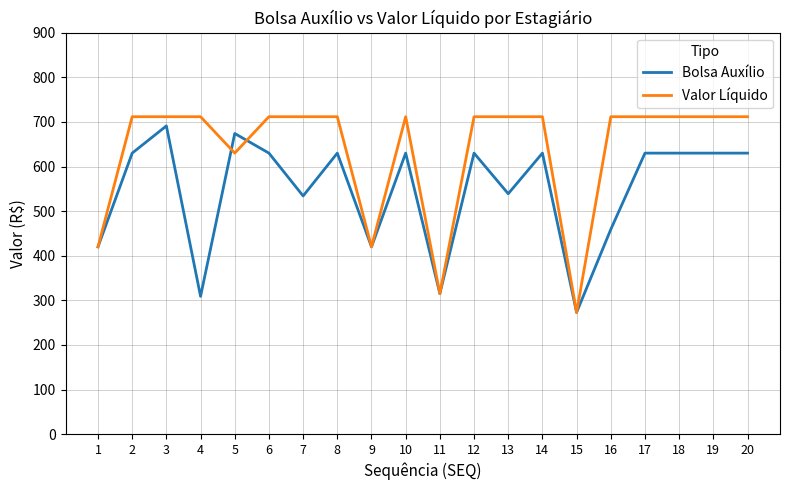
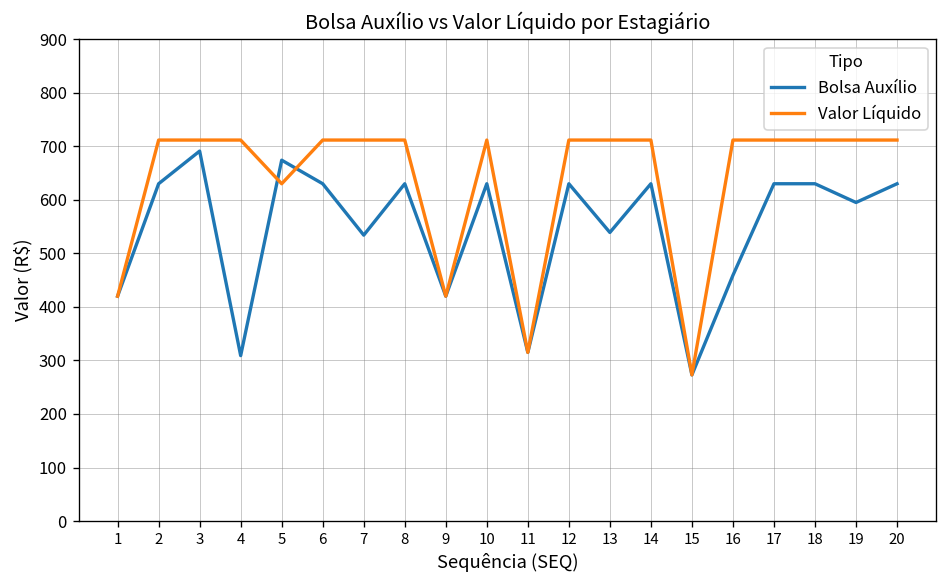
Bolsa Auxílio, 19: 630 -> 600
